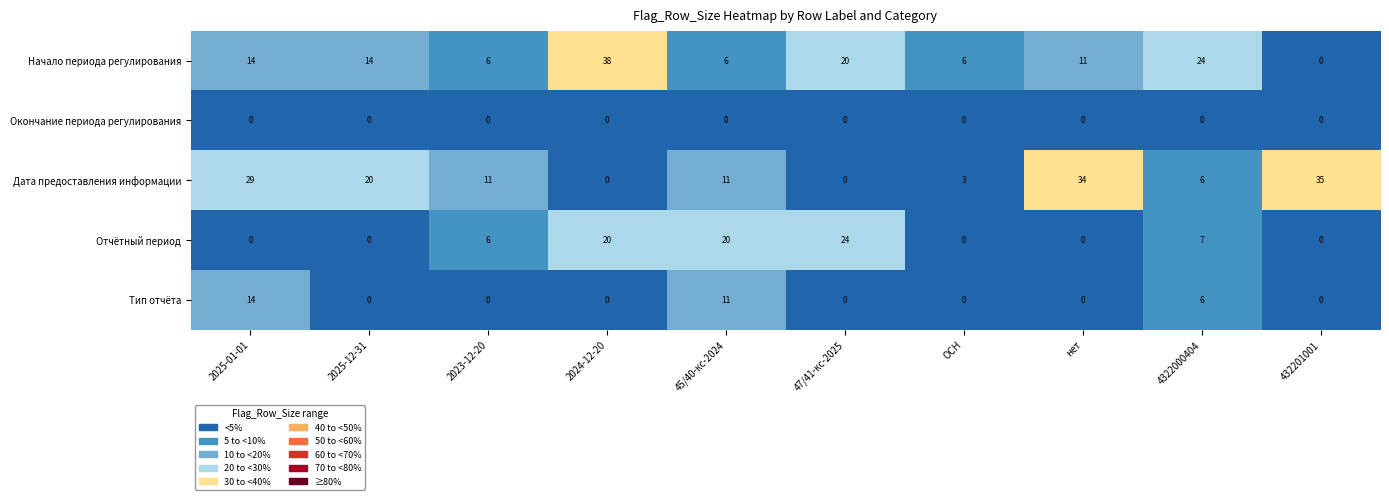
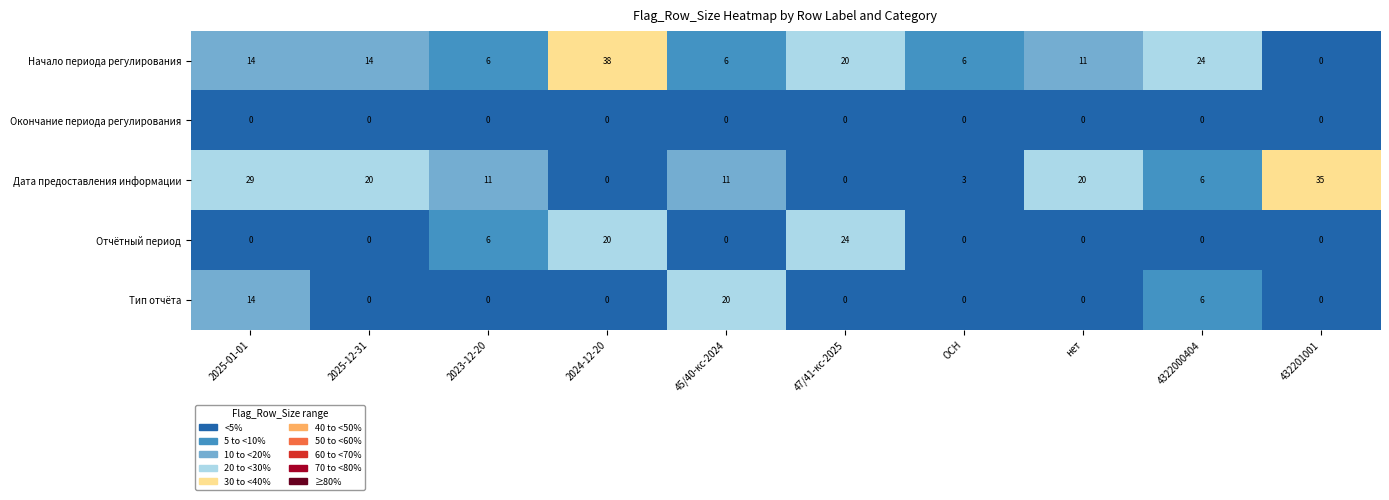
Дата предоставления информации, нет: 34 -> 20
Отчётный период, 45/40-кс-2024: 20 -> 0
Отчётный период, 4322000404: 7 -> 0
Тип отчёта, 45/40-кс-2024: 11 -> 20
